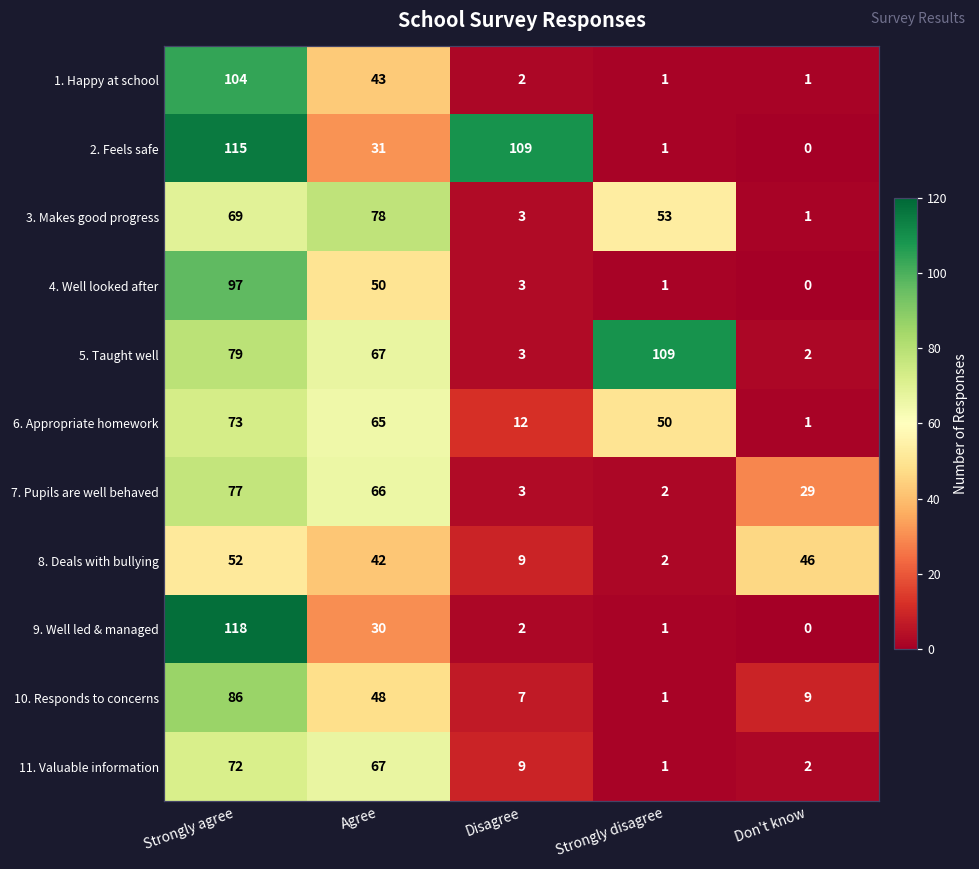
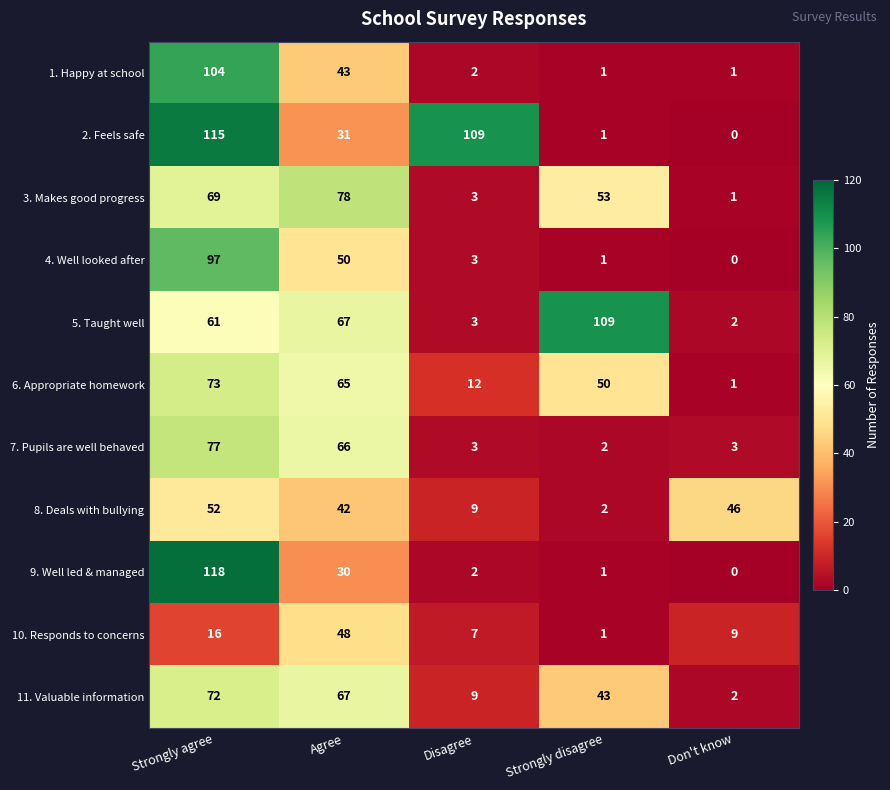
5. Taught well, Strongly agree: 79 -> 61
7. Pupils are well behaved, Don't know: 29 -> 3
10. Responds to concerns, Strongly agree: 86 -> 16
11. Valuable information, Strongly disagree: 1 -> 43
